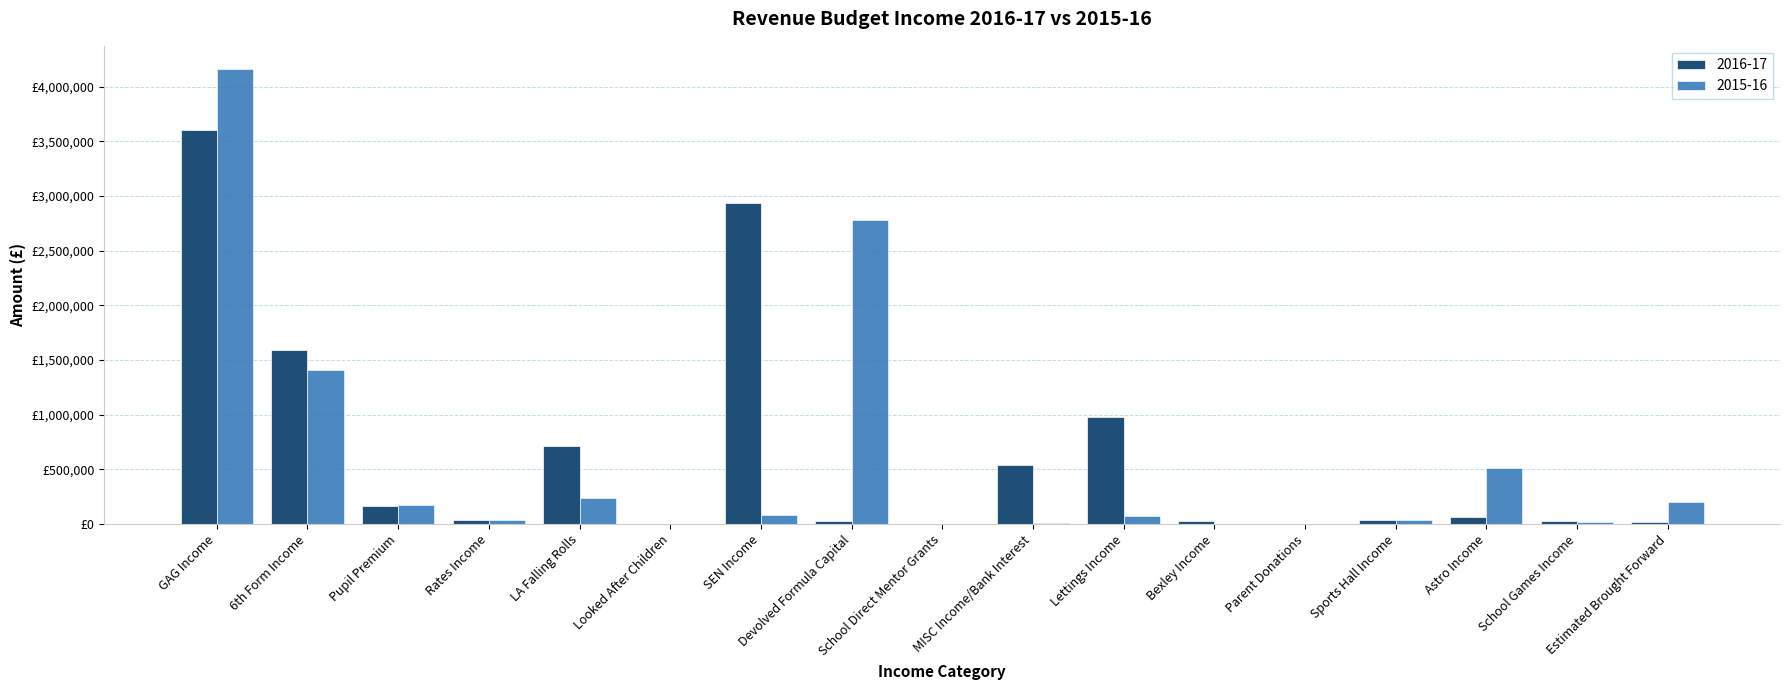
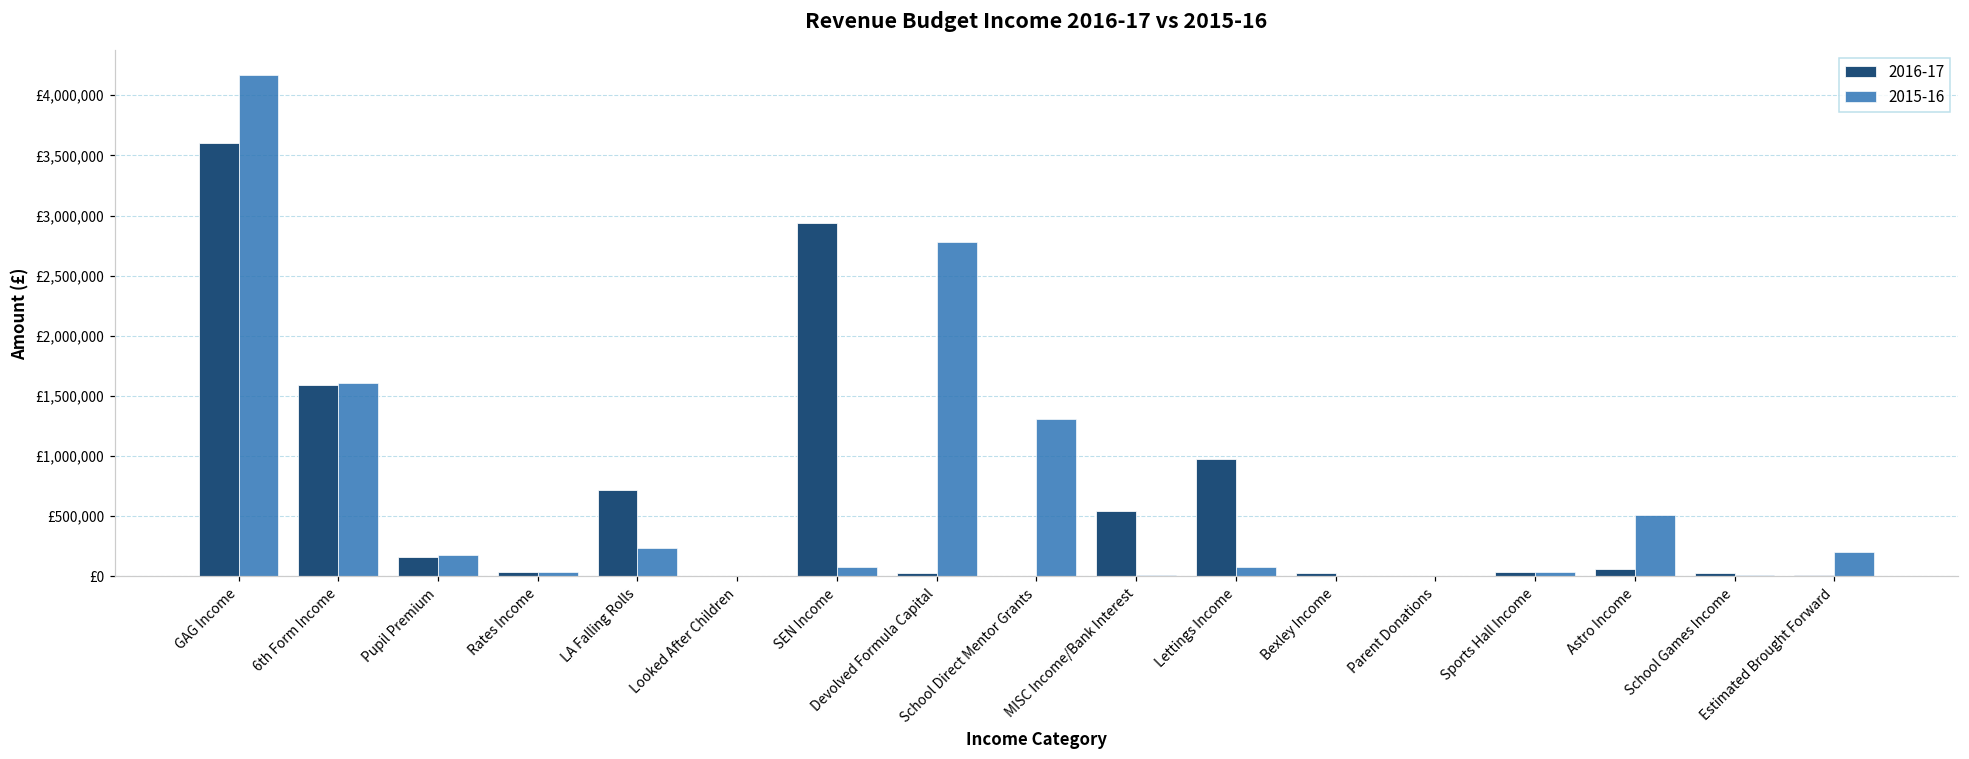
2015-16, 6th Form Income: £1,410,000 -> £1,610,000
2015-16, School Direct Mentor Grants: £0 -> £1,300,000
